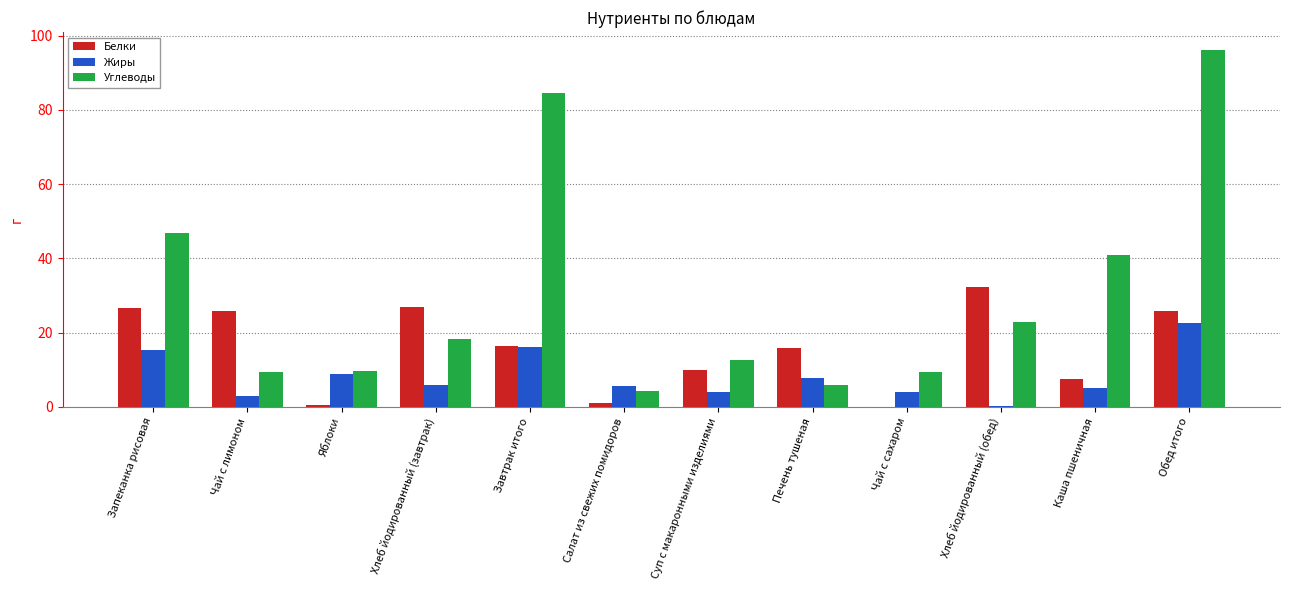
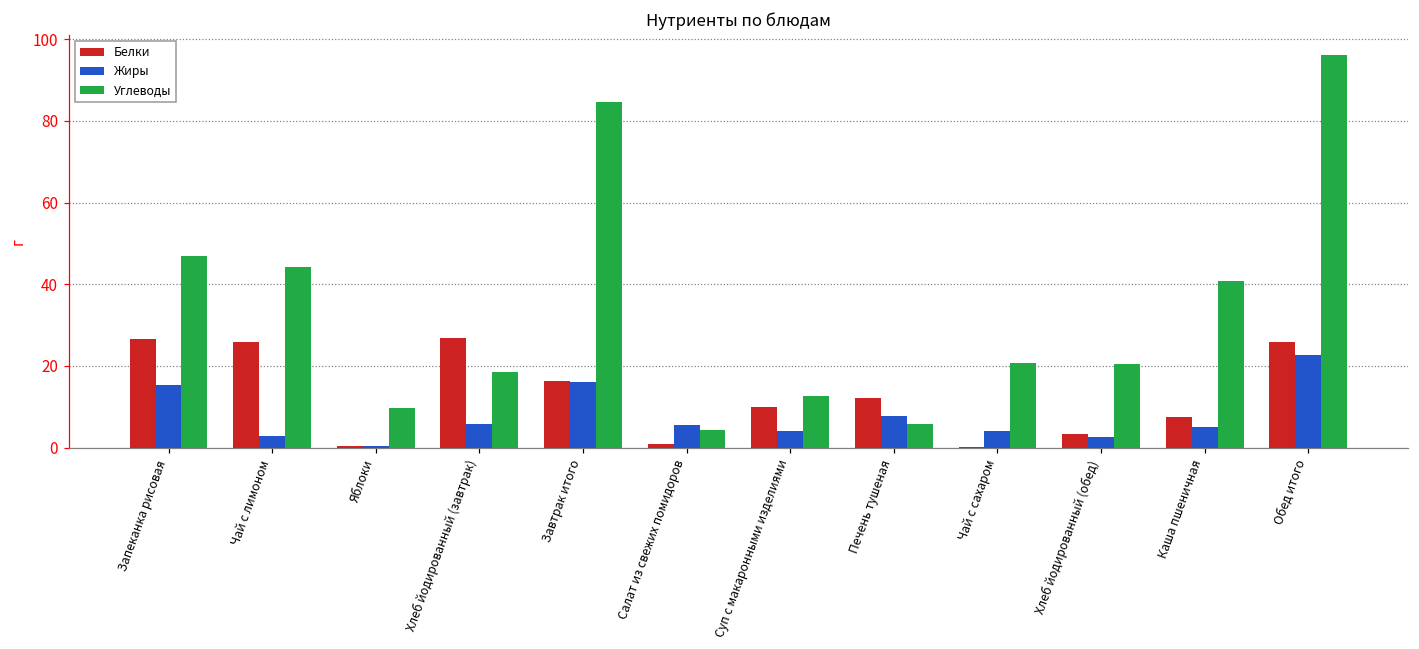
Углеводы, Чай с лимоном: 9 -> 44
Жиры, Яблоки: 9 -> 0
Белки, Печень тушеная: 16 -> 12
Углеводы, Чай с сахаром: 10 -> 21
Белки, Хлеб йодированный (обед): 32 -> 3
Жиры, Хлеб йодированный (обед): 0 -> 3
Углеводы, Хлеб йодированный (обед): 23 -> 21
